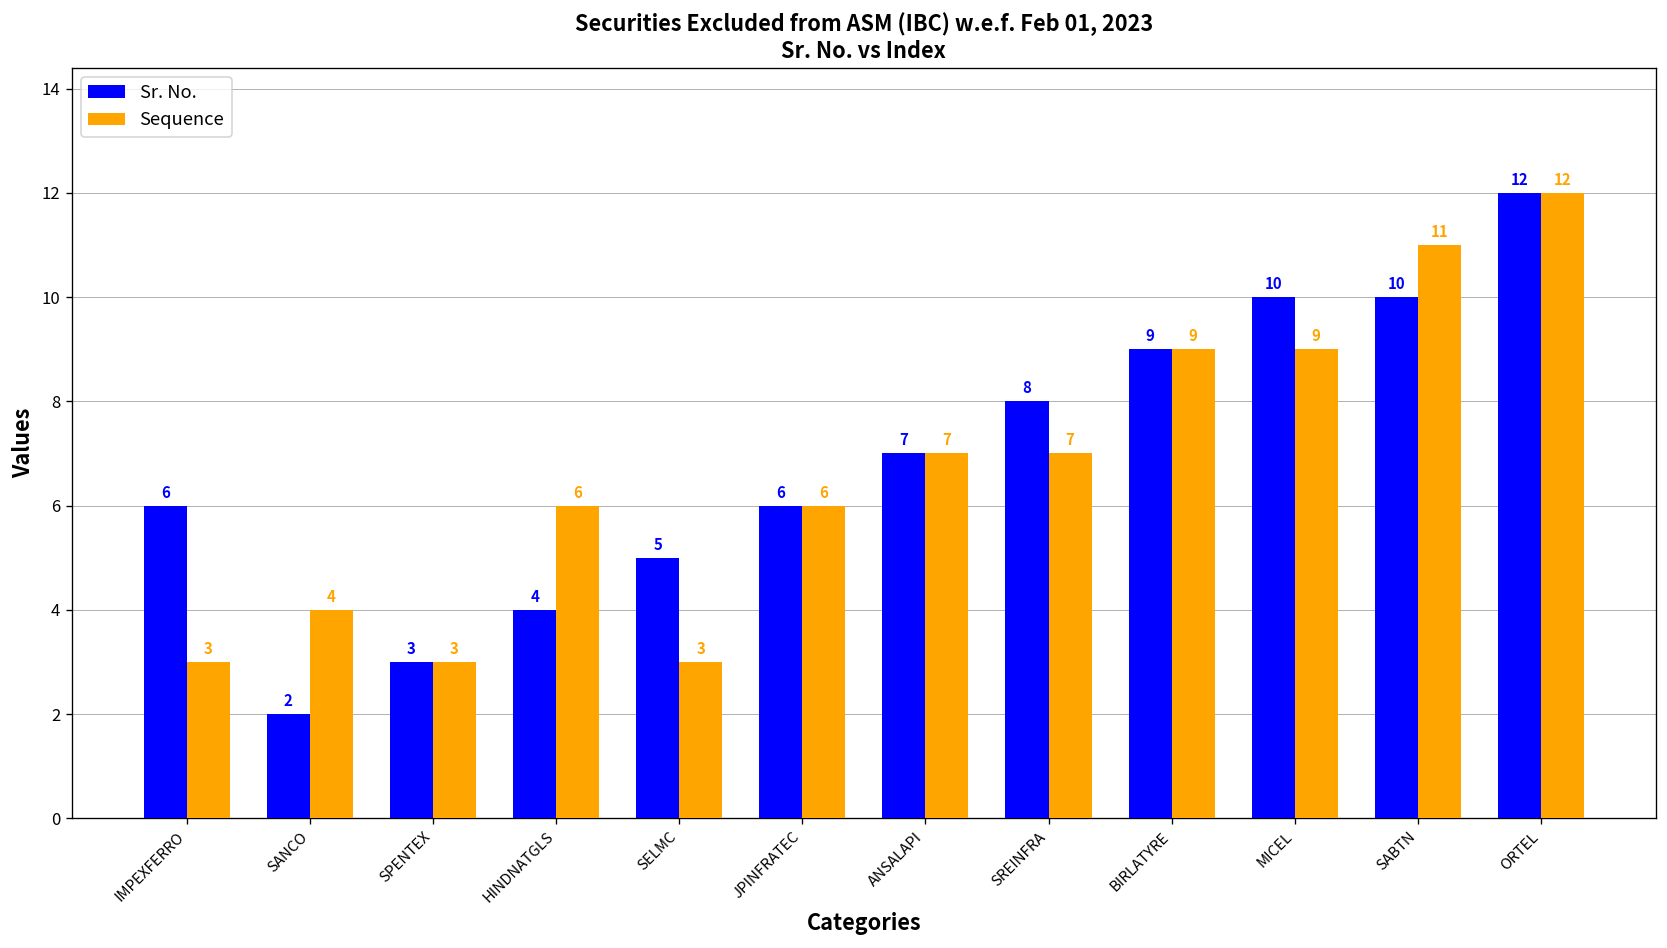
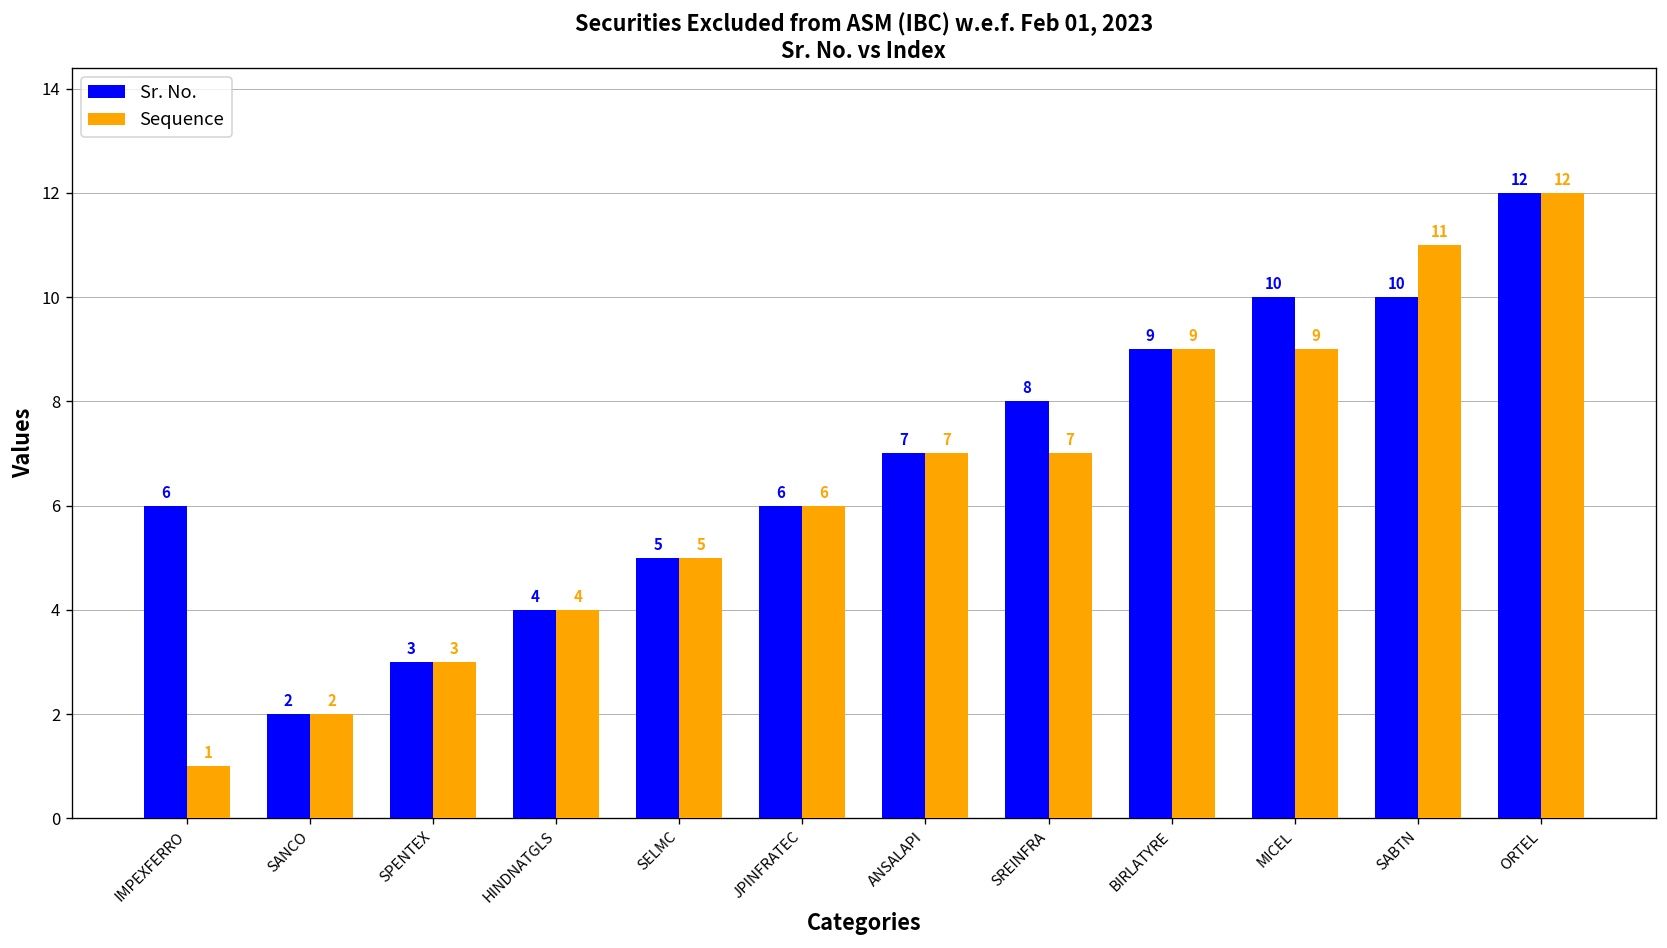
Sequence, IMPEXFERRO: 3 -> 1
Sequence, SANCO: 4 -> 2
Sequence, HINDNATGLS: 6 -> 4
Sequence, SELMC: 3 -> 5
